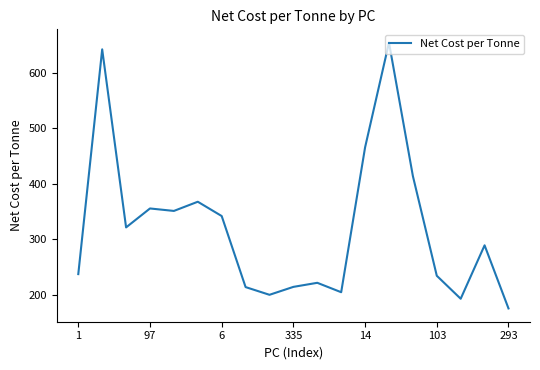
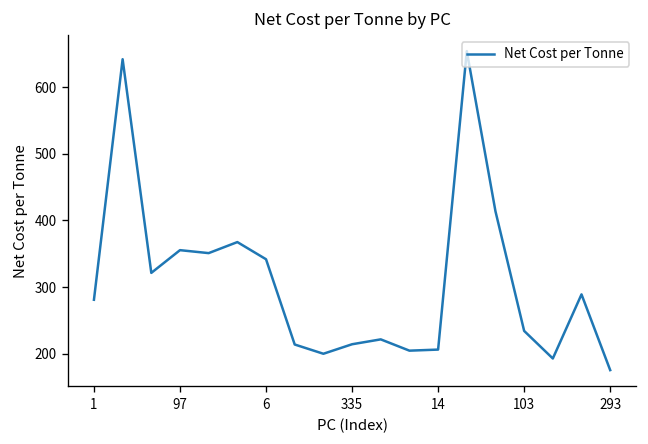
1: 240 -> 280
14: 470 -> 210
